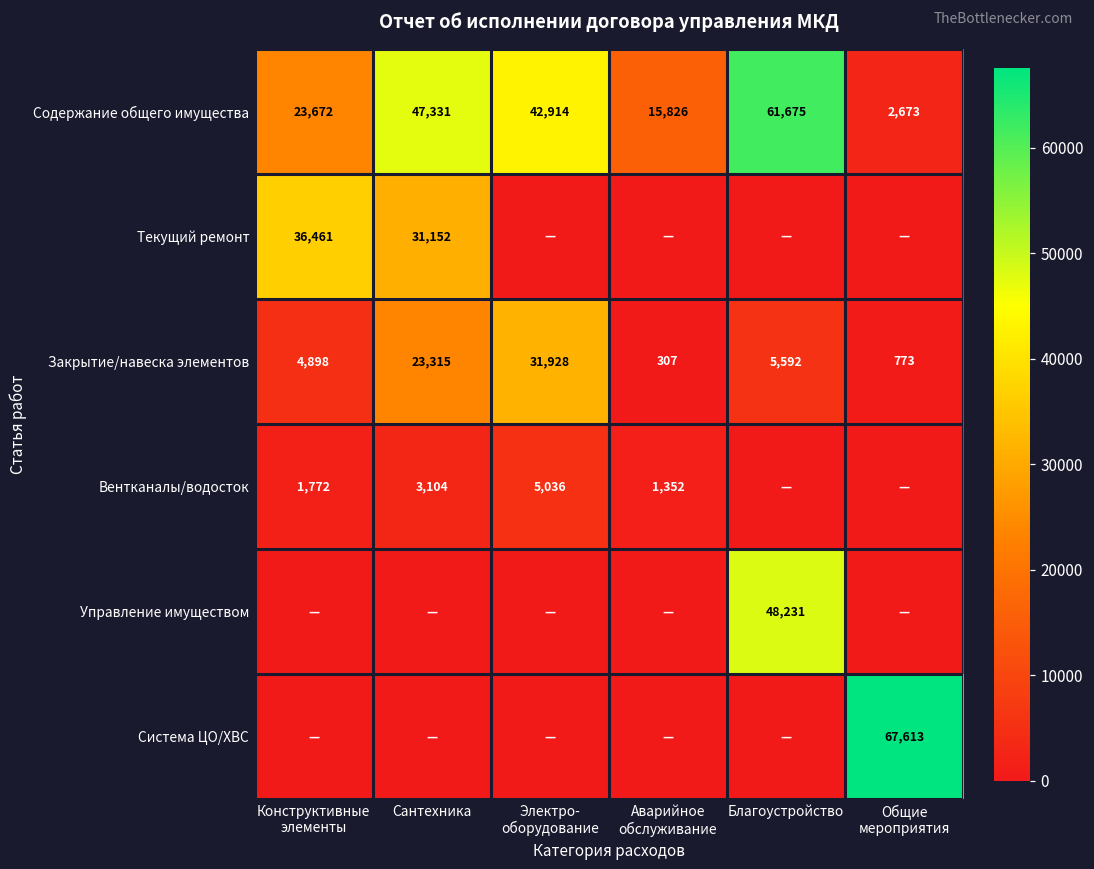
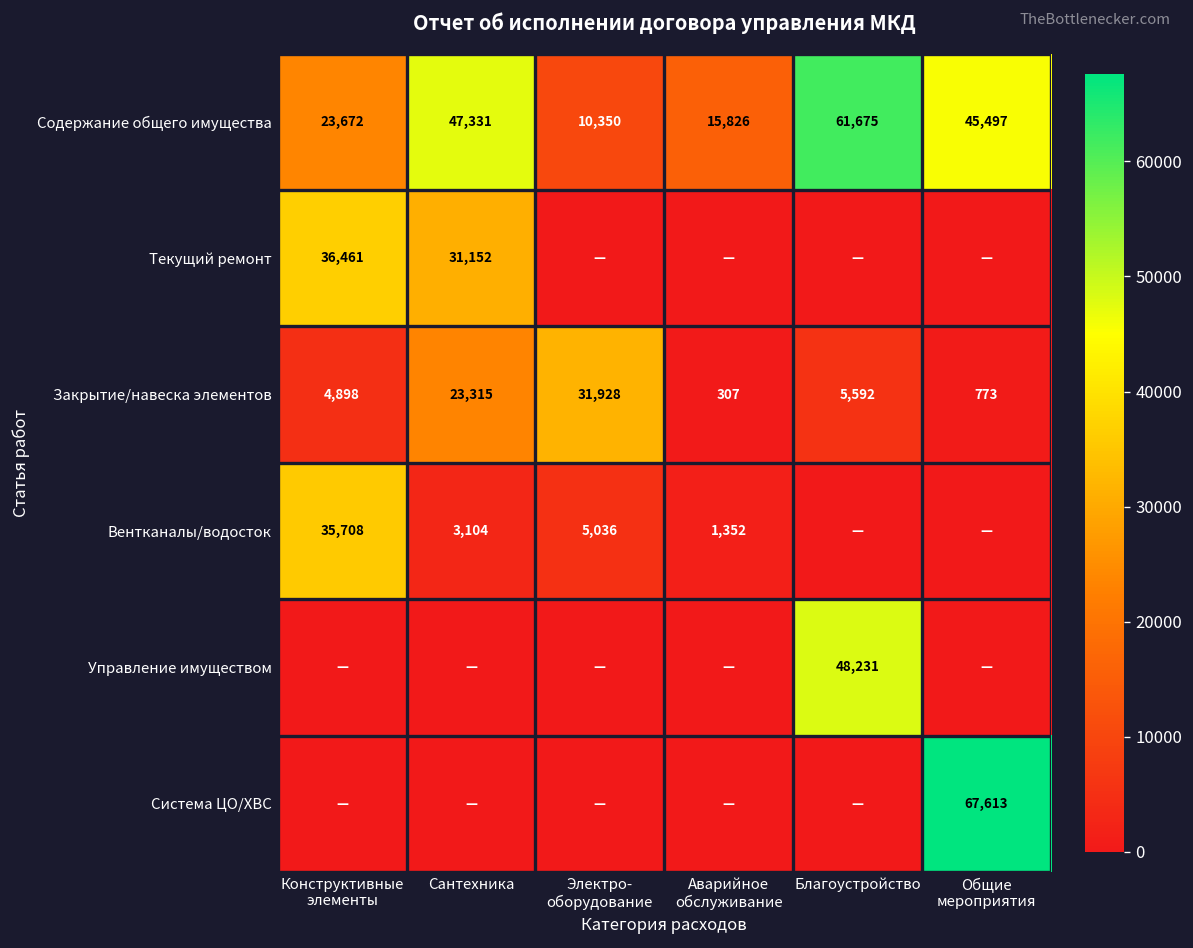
Содержание общего имущества, Электро- оборудование: 42,914 -> 10,350
Содержание общего имущества, Общие мероприятия: 2,673 -> 45,497
Вентканалы/водосток, Конструктивные элементы: 1,772 -> 35,708
